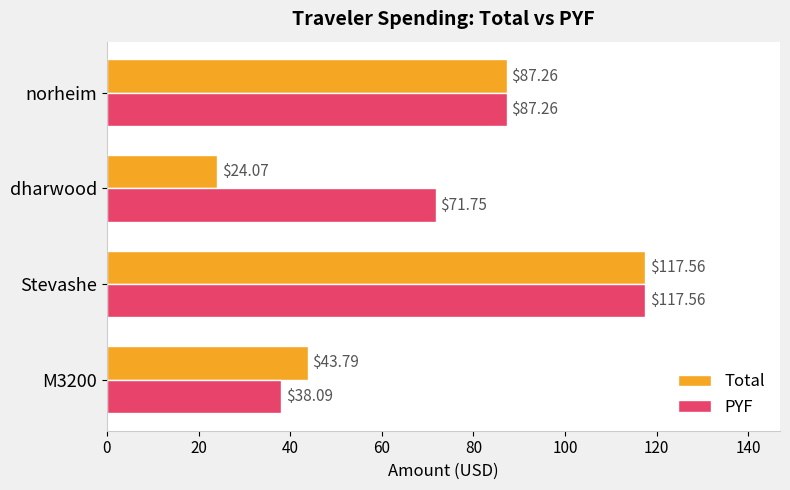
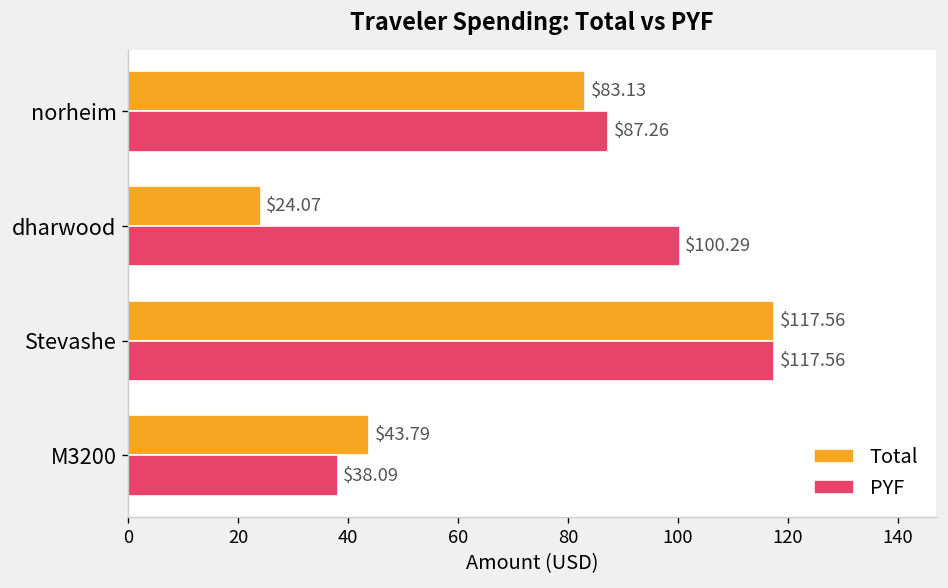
Total, norheim: $87.26 -> $83.13
PYF, dharwood: $71.75 -> $100.29
